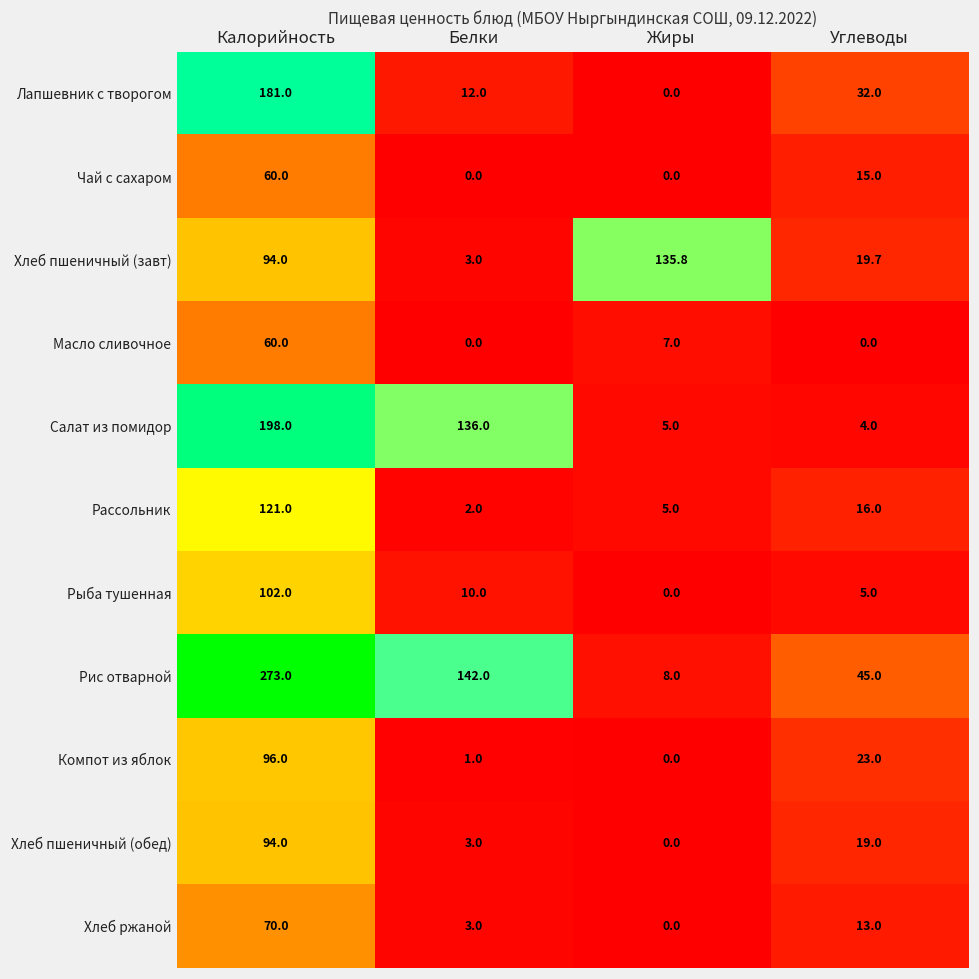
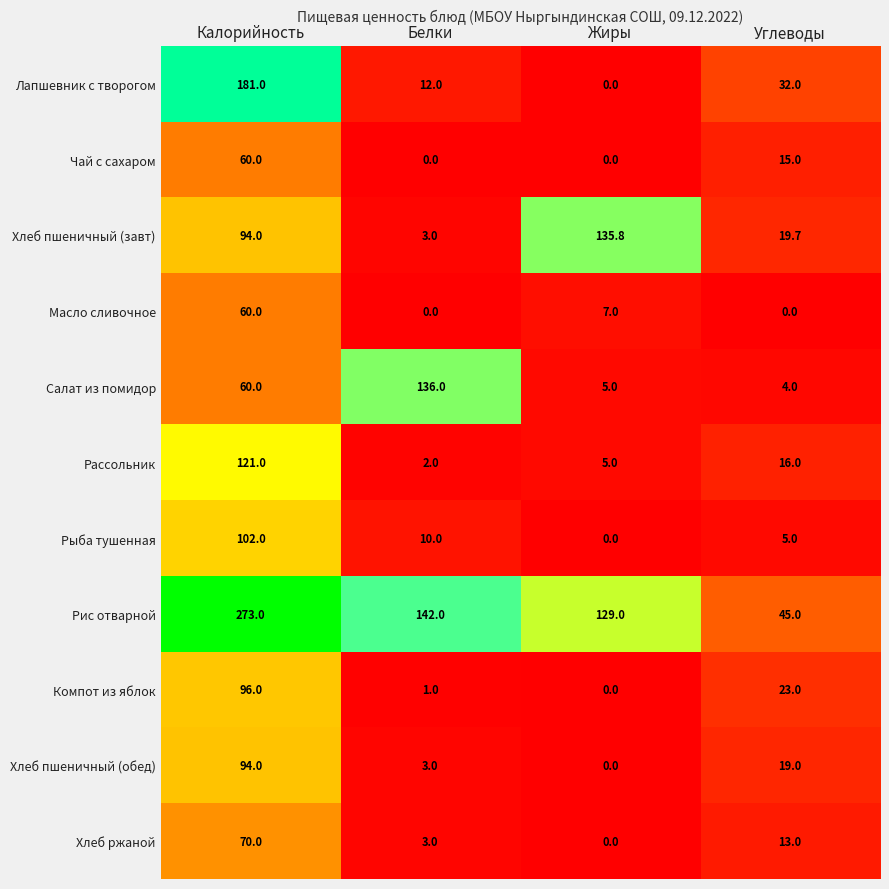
Салат из помидор, Калорийность: 198.0 -> 60.0
Рис отварной, Жиры: 8.0 -> 129.0
